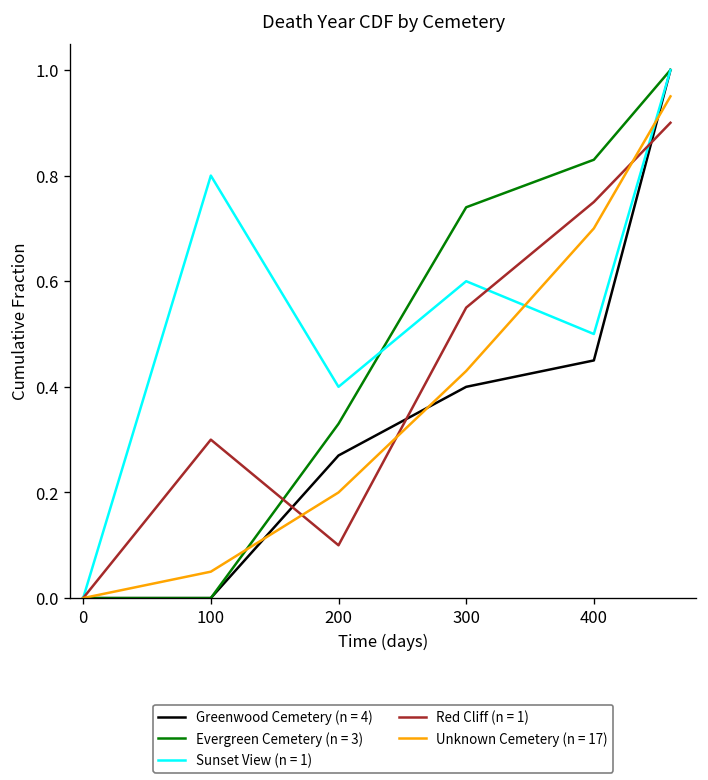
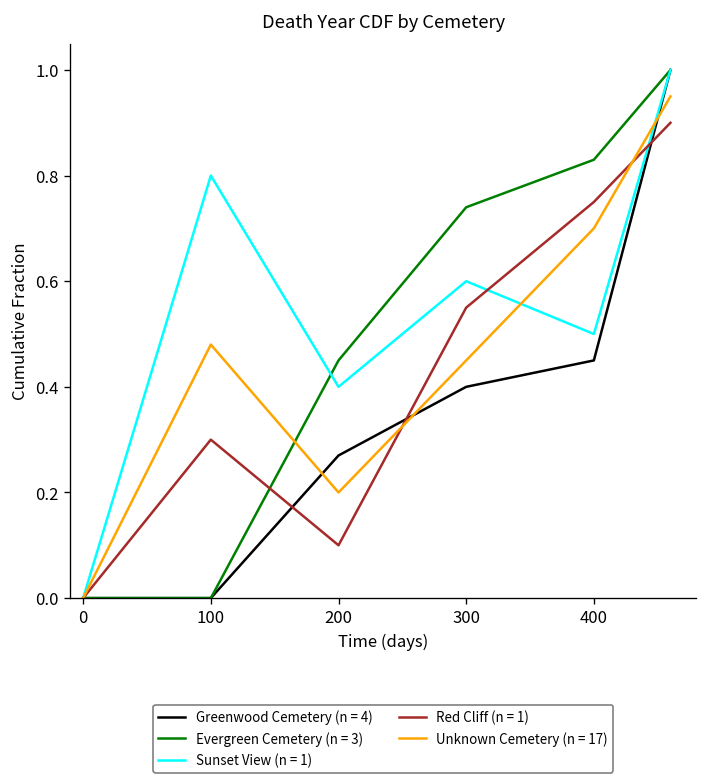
Unknown Cemetery (n = 17), 100: 0.05 -> 0.48
Evergreen Cemetery (n = 3), 200: 0.33 -> 0.45
Unknown Cemetery (n = 17), 300: 0.43 -> 0.45
